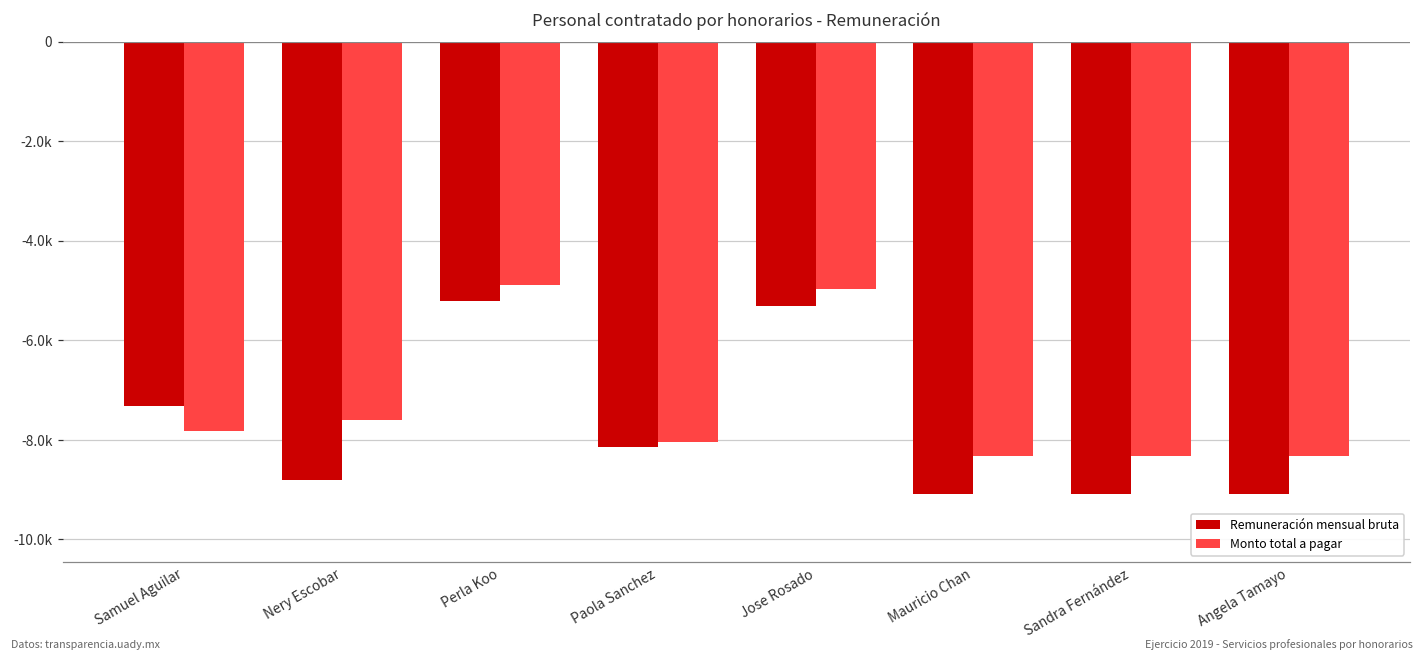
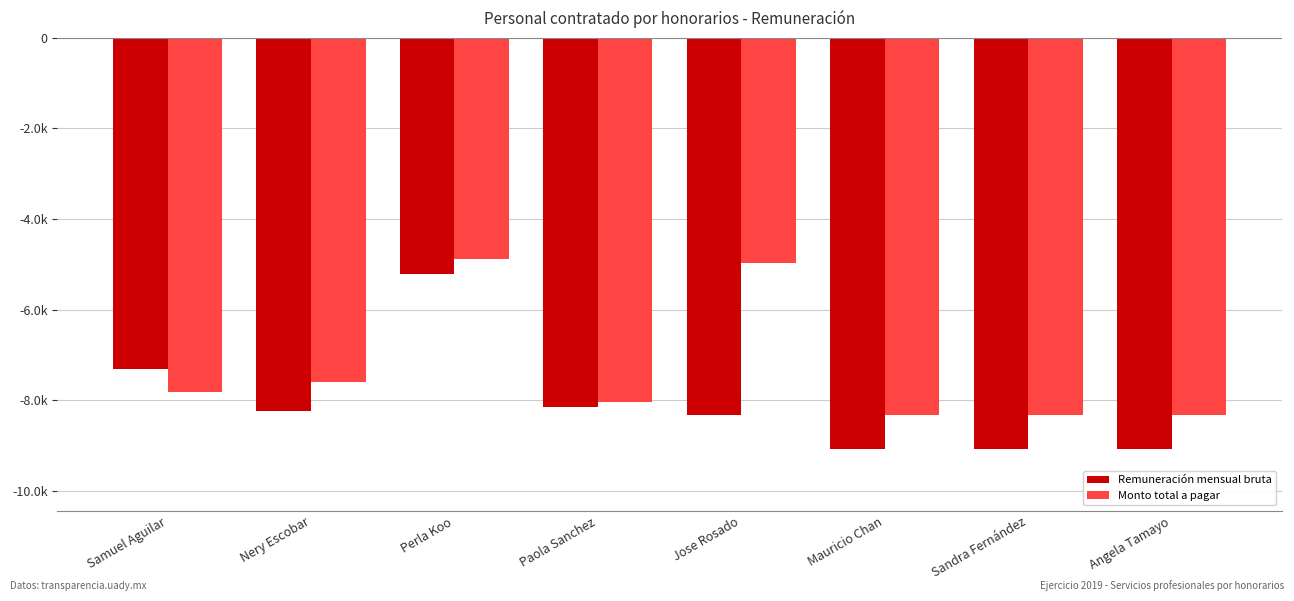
Remuneración mensual bruta, Nery Escobar: -8800 -> -8200
Remuneración mensual bruta, Jose Rosado: -5300 -> -8300
